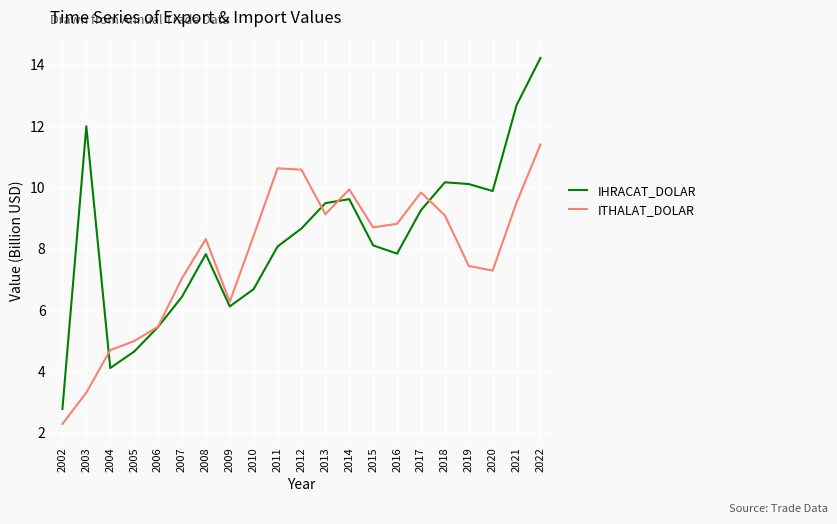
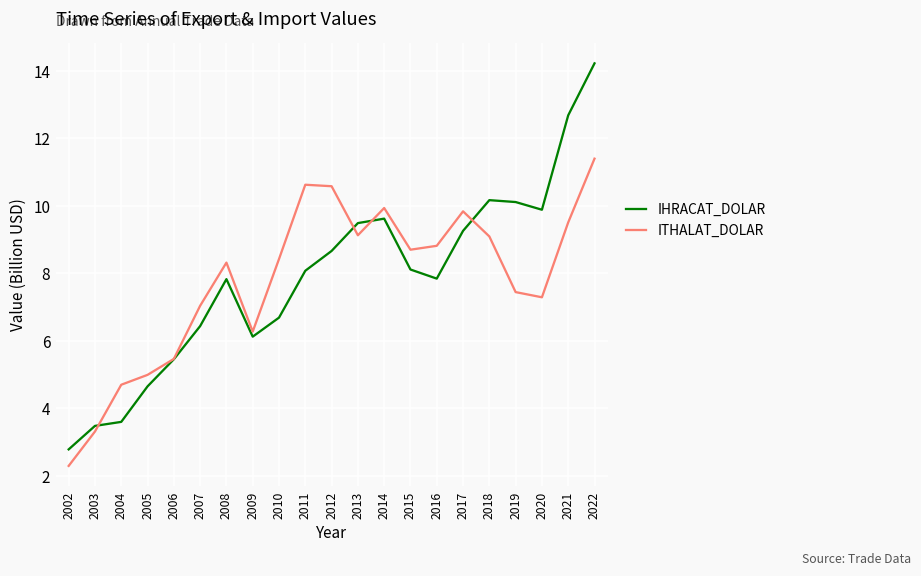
IHRACAT_DOLAR, 2003: 12.0 -> 3.5
IHRACAT_DOLAR, 2004: 4.1 -> 3.6
